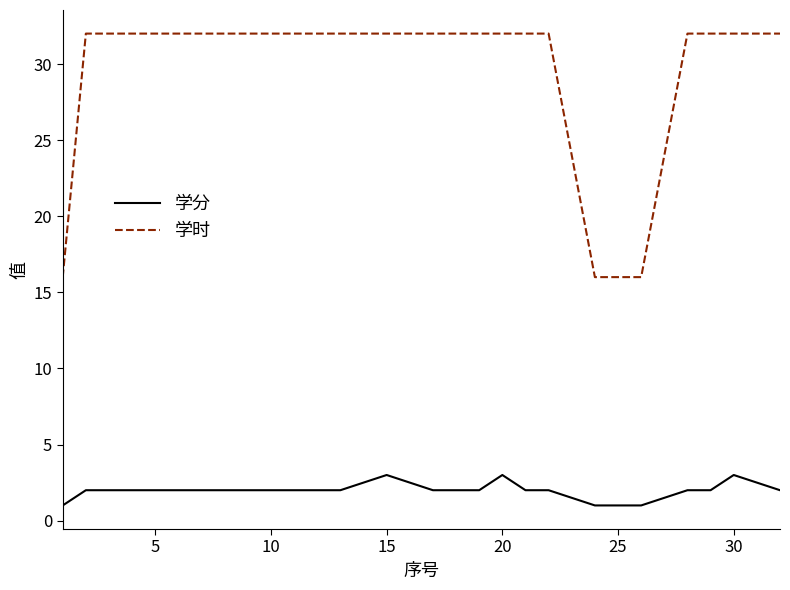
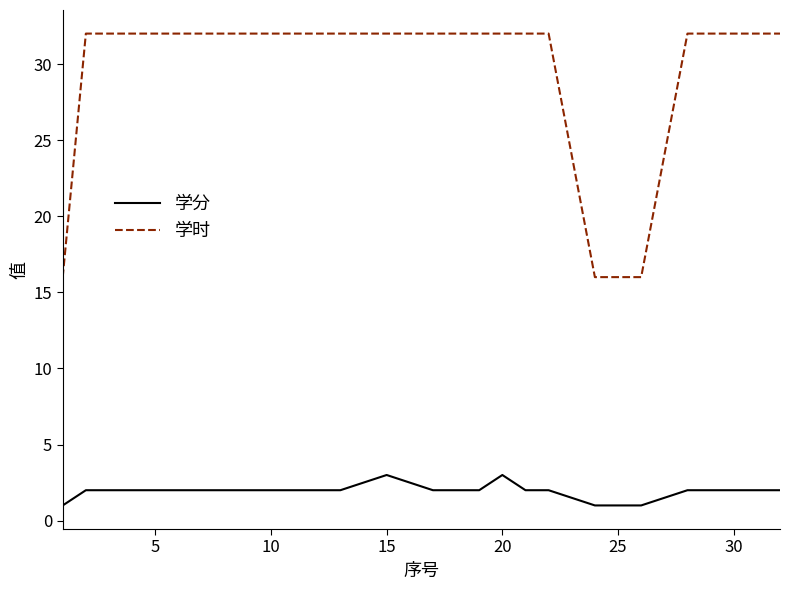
学分, 30: 3 -> 2
